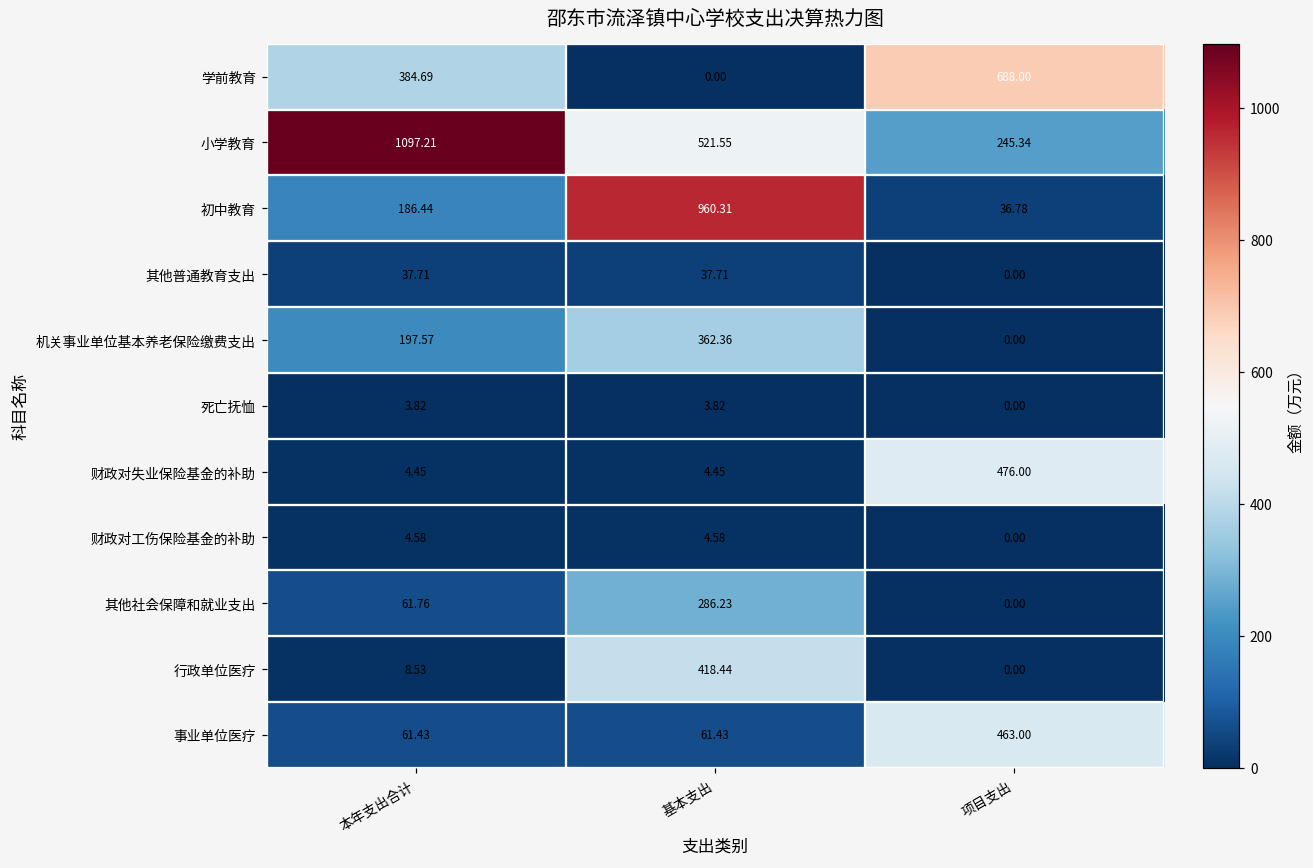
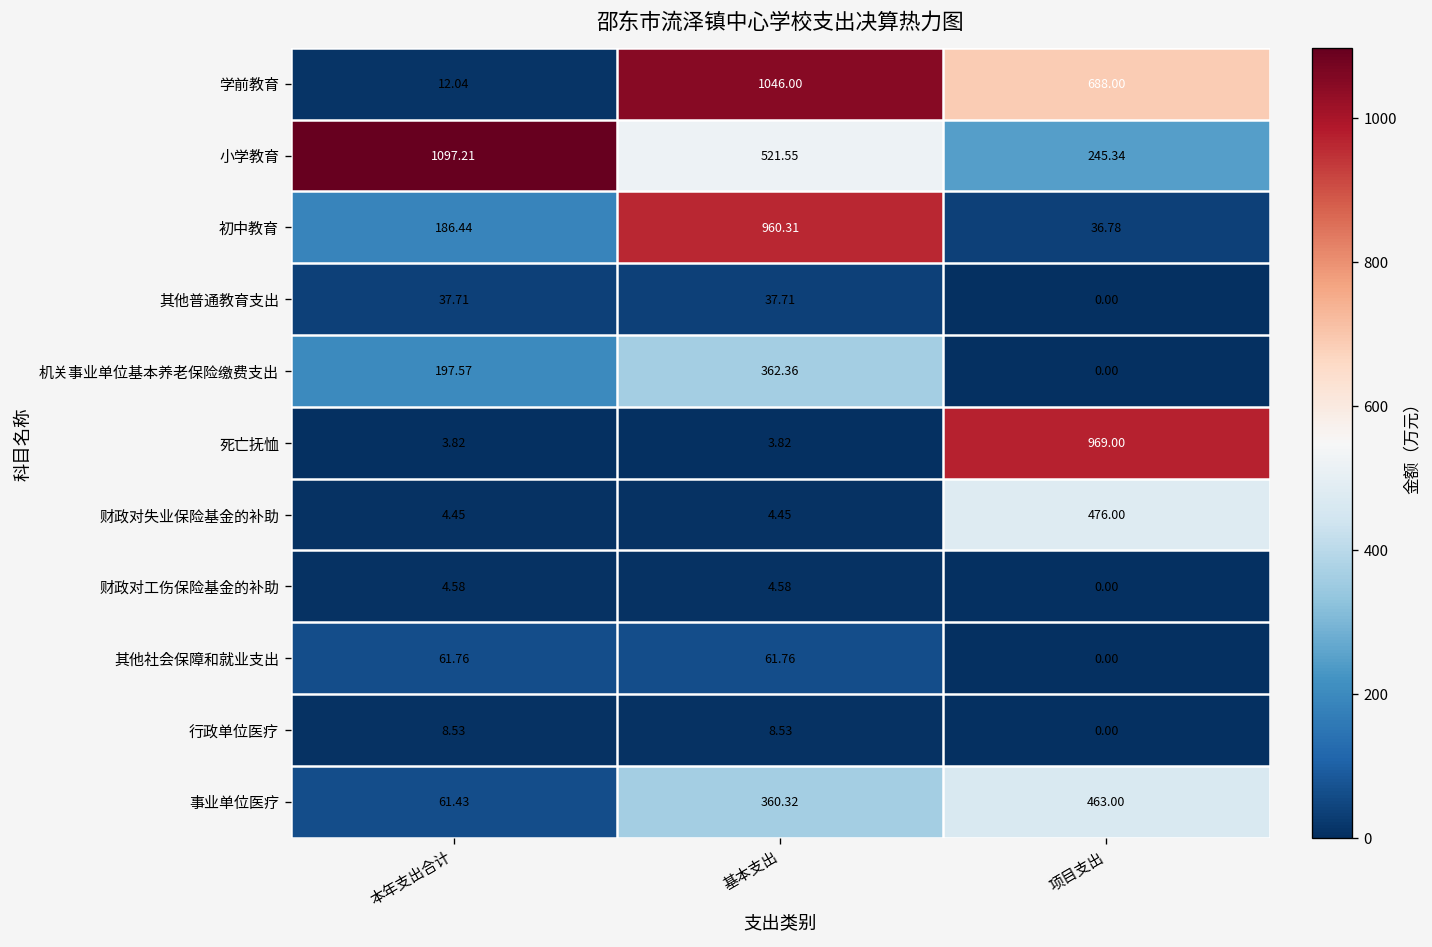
学前教育, 本年支出合计: 384.69 -> 12.04
学前教育, 基本支出: 0.00 -> 1046.00
死亡抚恤, 项目支出: 0.00 -> 969.00
其他社会保障和就业支出, 基本支出: 286.23 -> 61.76
行政单位医疗, 基本支出: 418.44 -> 8.53
事业单位医疗, 基本支出: 61.43 -> 360.32
